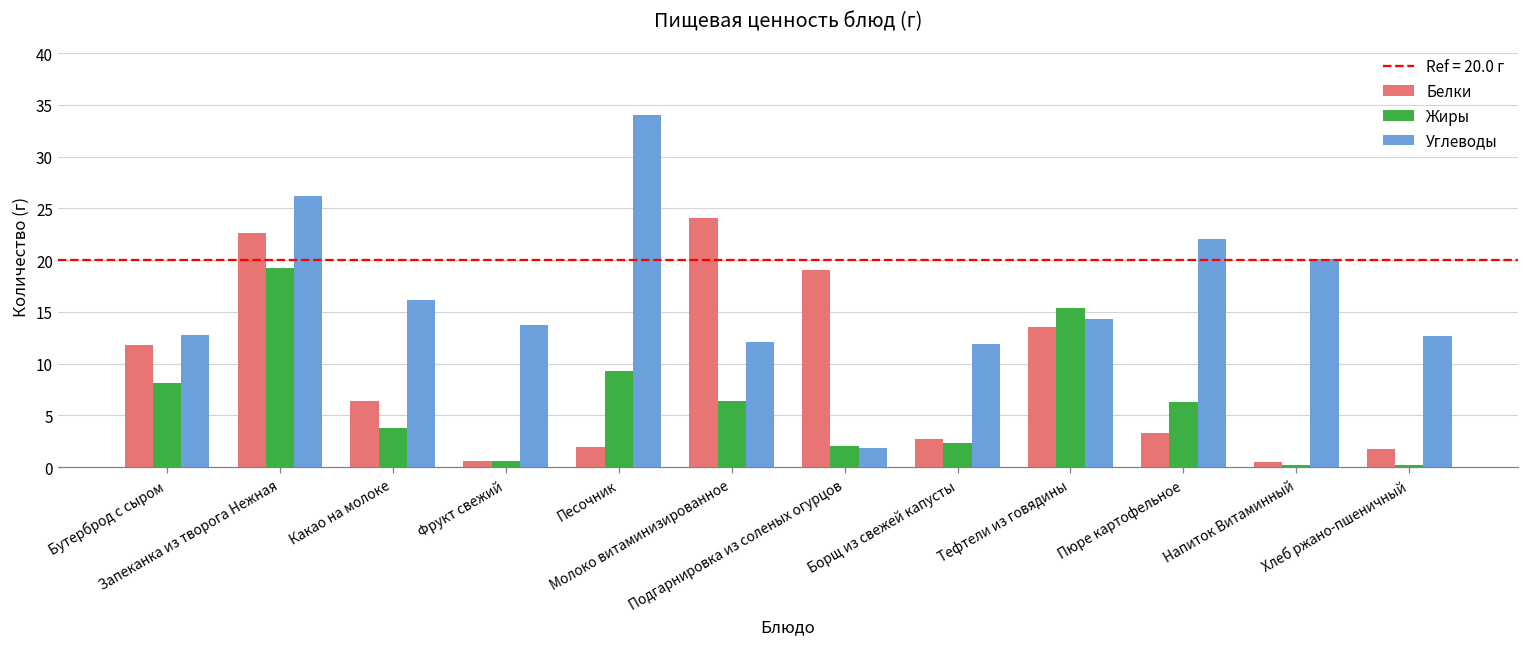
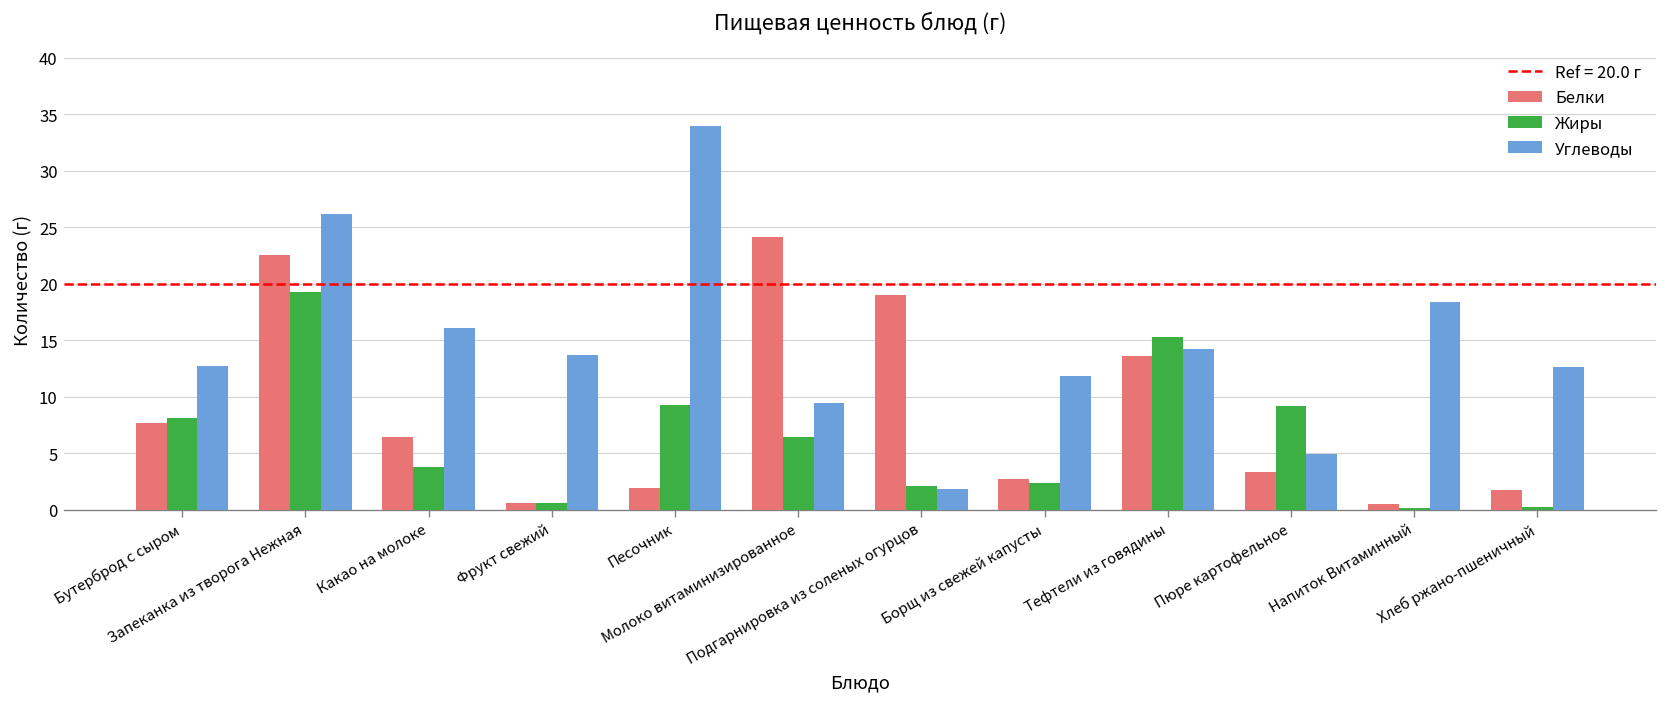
Белки, Бутерброд с сыром: 12 -> 8
Углеводы, Молоко витаминизированное: 12 -> 9
Жиры, Пюре картофельное: 6 -> 9
Углеводы, Пюре картофельное: 22 -> 5
Углеводы, Напиток Витаминный: 20 -> 18
